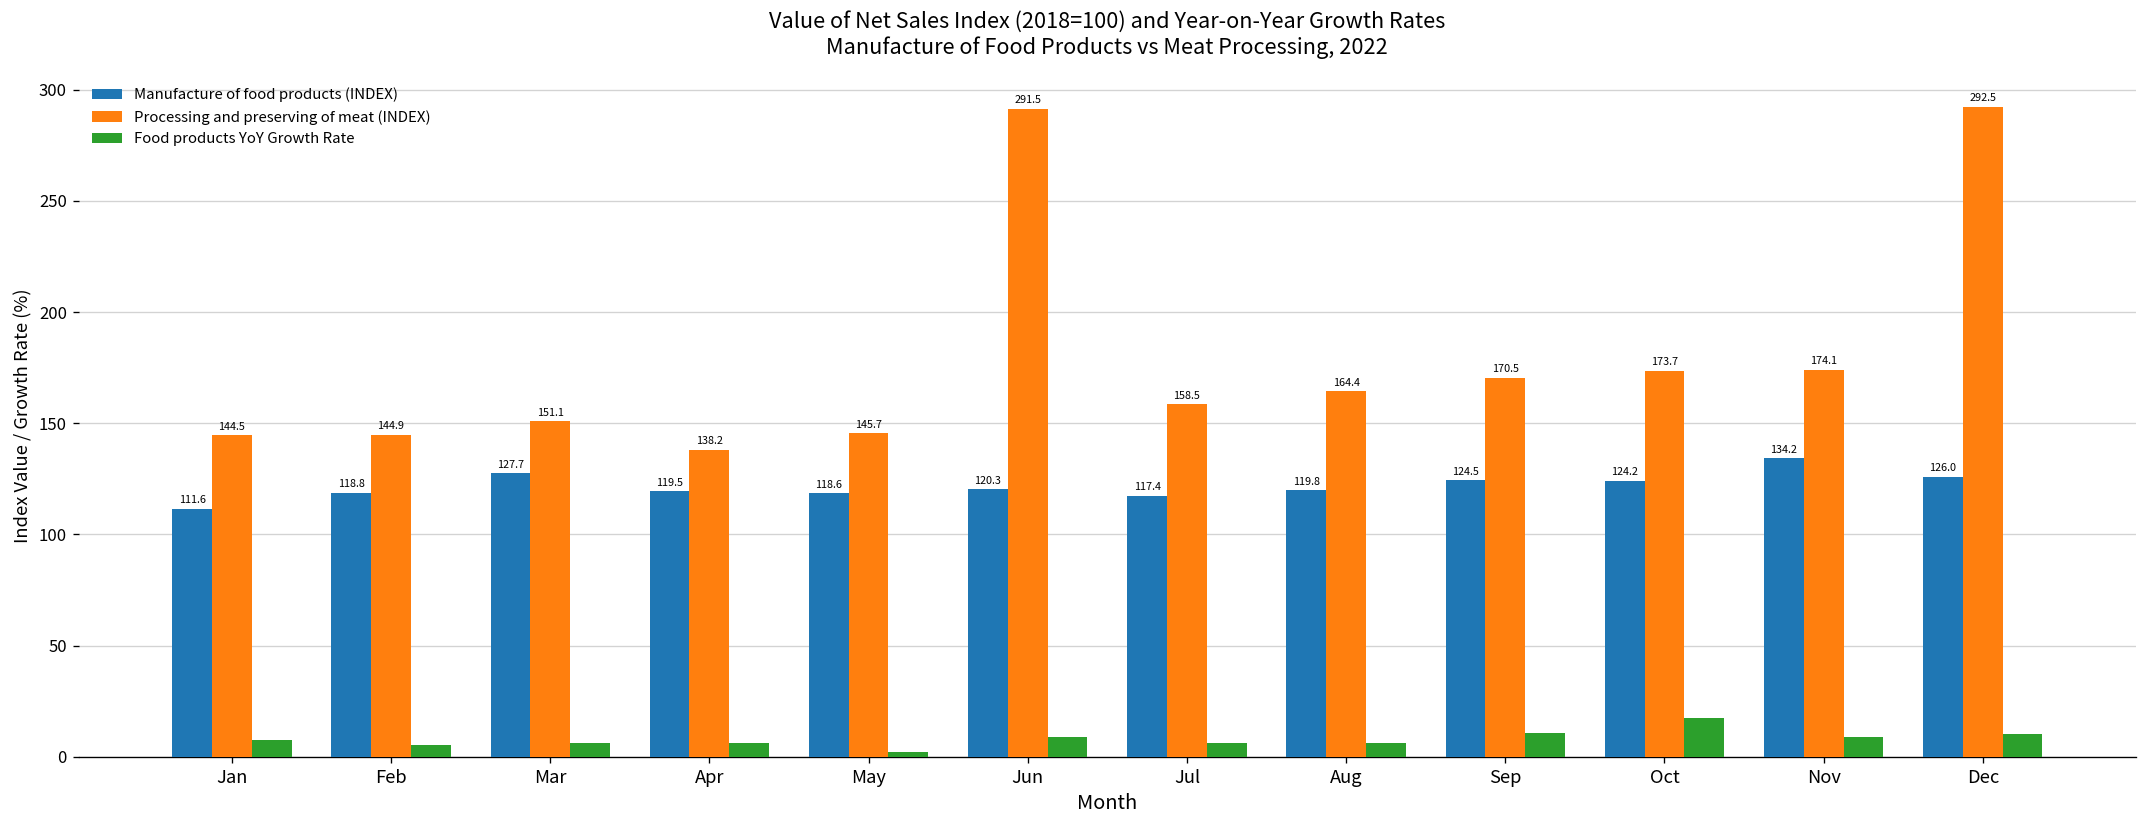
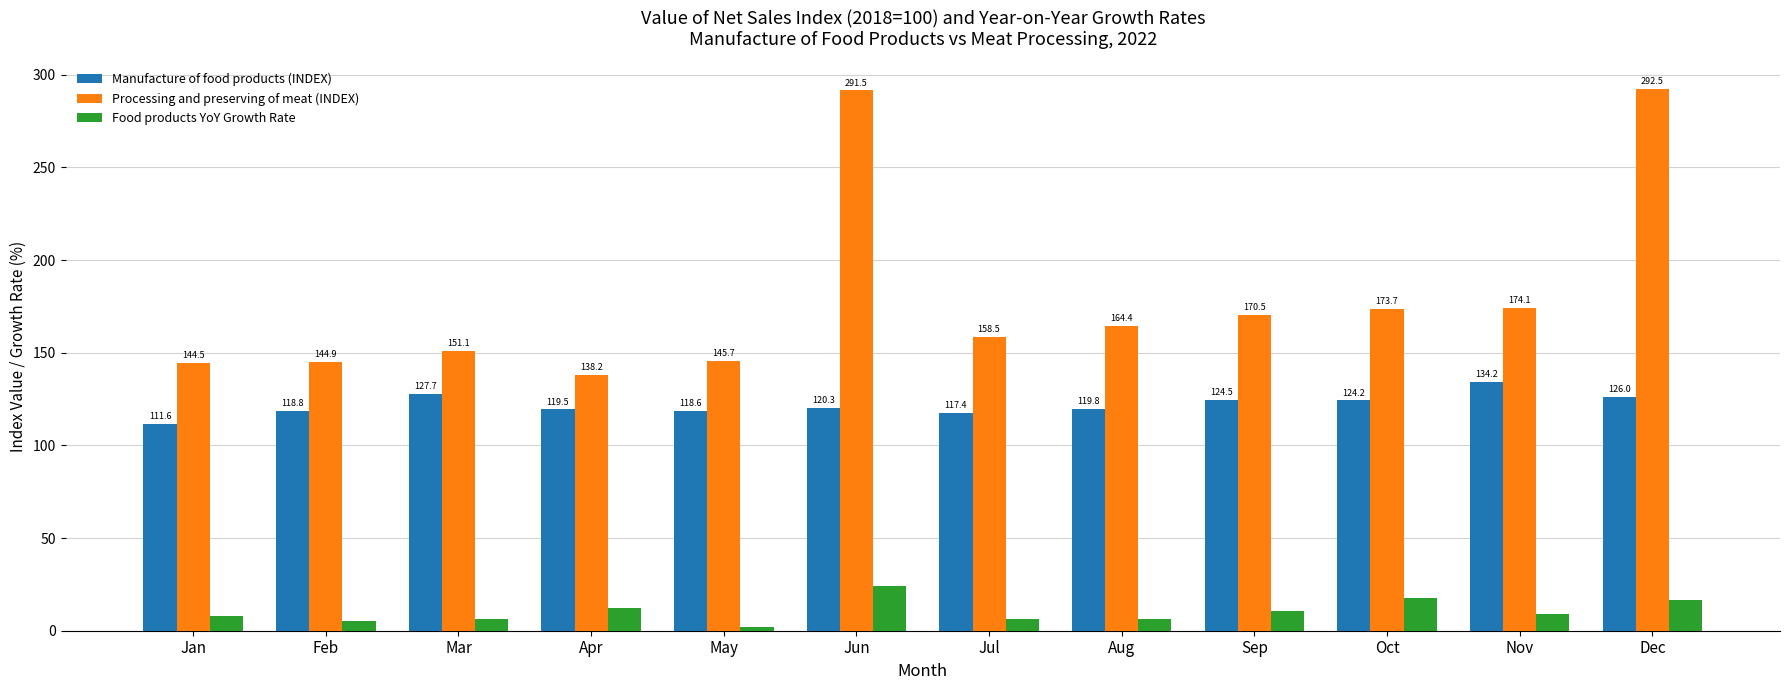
Food products YoY Growth Rate, Apr: 6 -> 12
Food products YoY Growth Rate, Jun: 9 -> 24
Food products YoY Growth Rate, Dec: 10 -> 16
